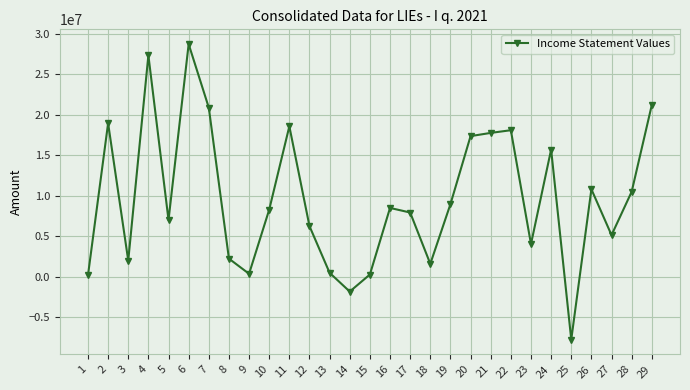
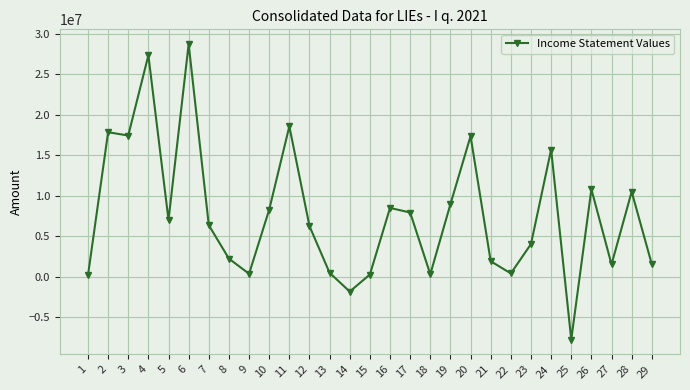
2: 19000000 -> 18000000
3: 2000000 -> 17000000
7: 21000000 -> 6000000
18: 2000000 -> 0
21: 18000000 -> 2000000
22: 18000000 -> 0
27: 5000000 -> 2000000
29: 21000000 -> 2000000
